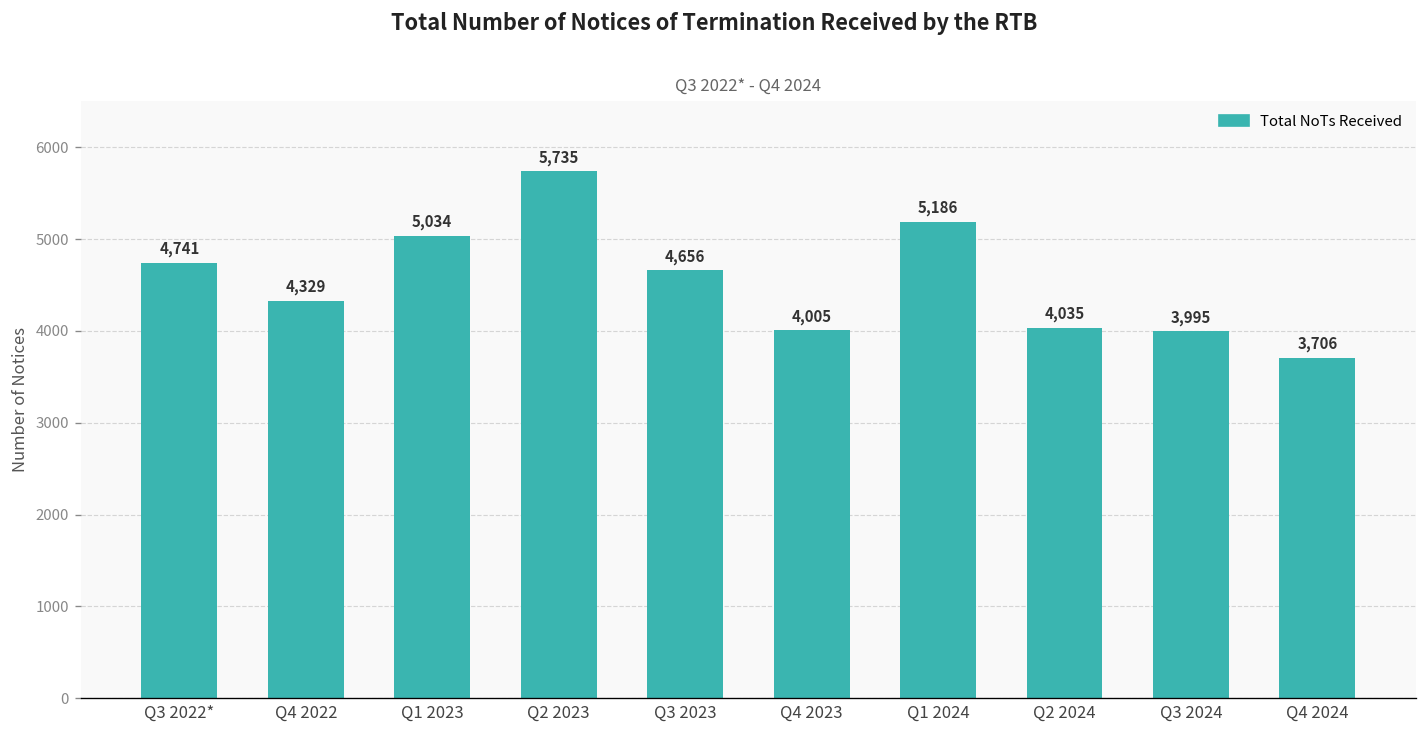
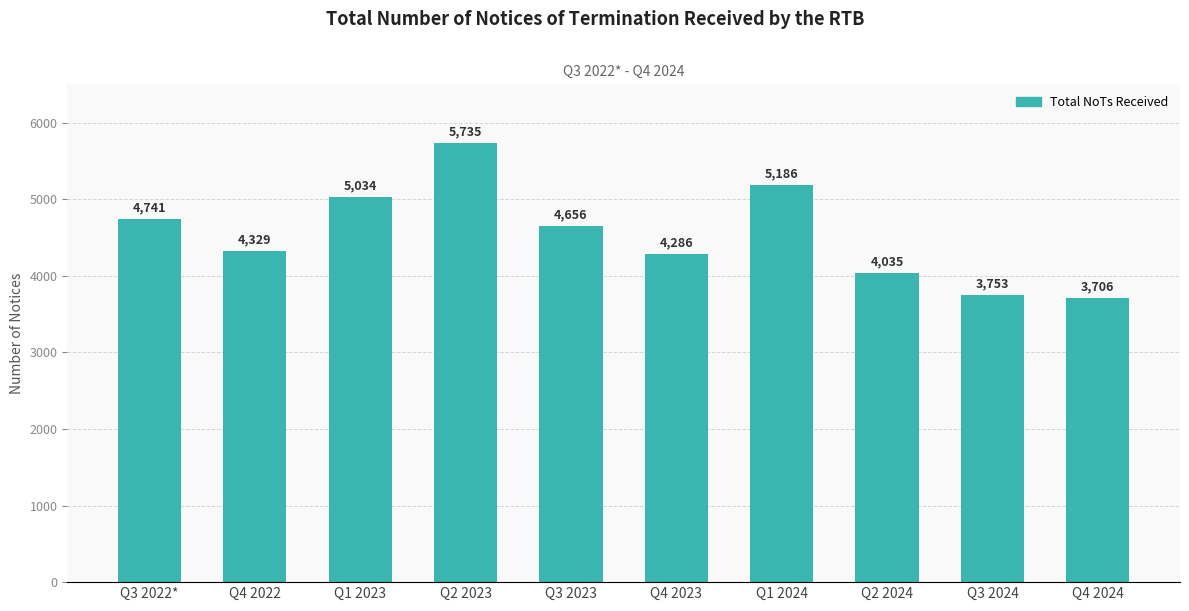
Q4 2023: 4,005 -> 4,286
Q3 2024: 3,995 -> 3,753
